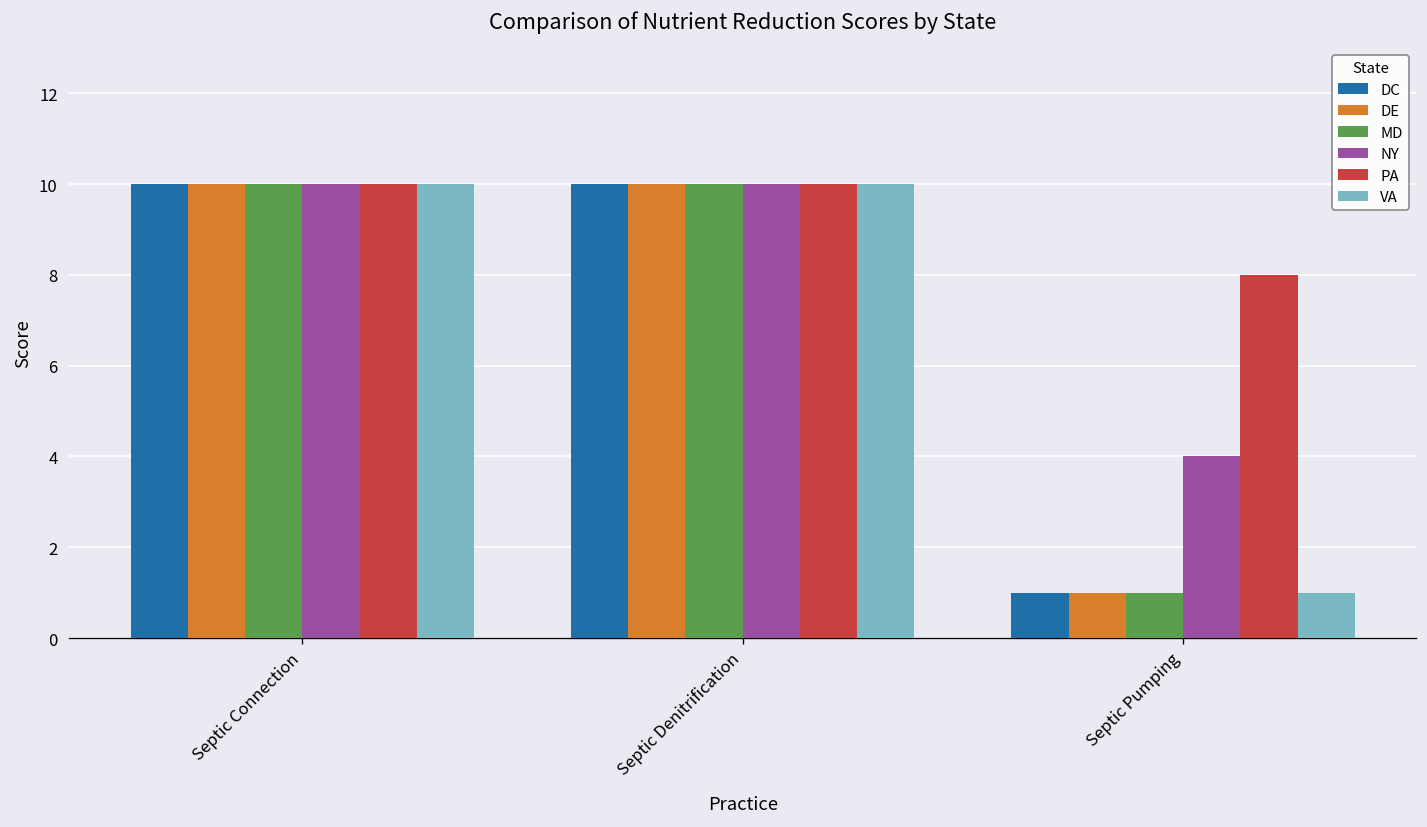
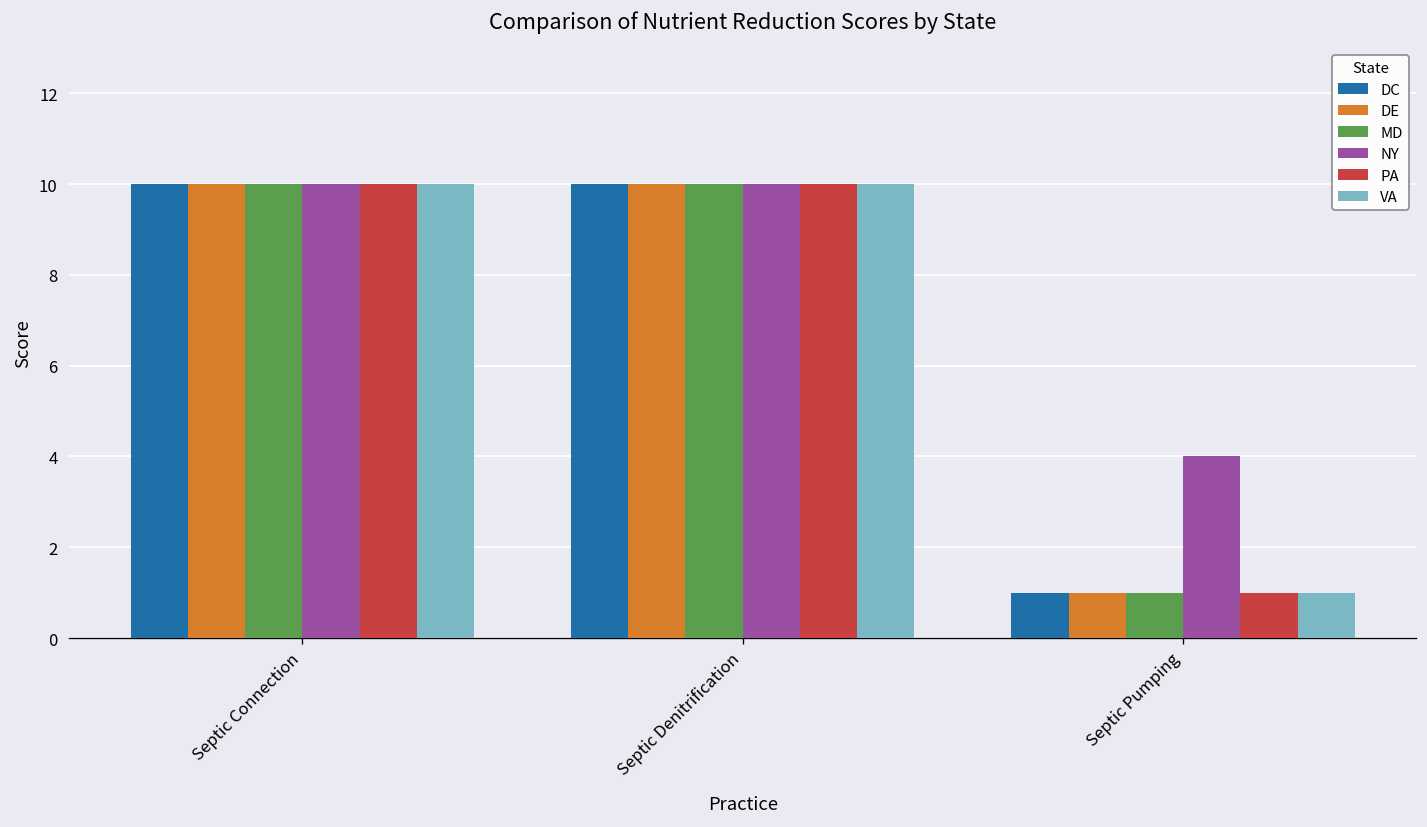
PA, Septic Pumping: 8 -> 1
